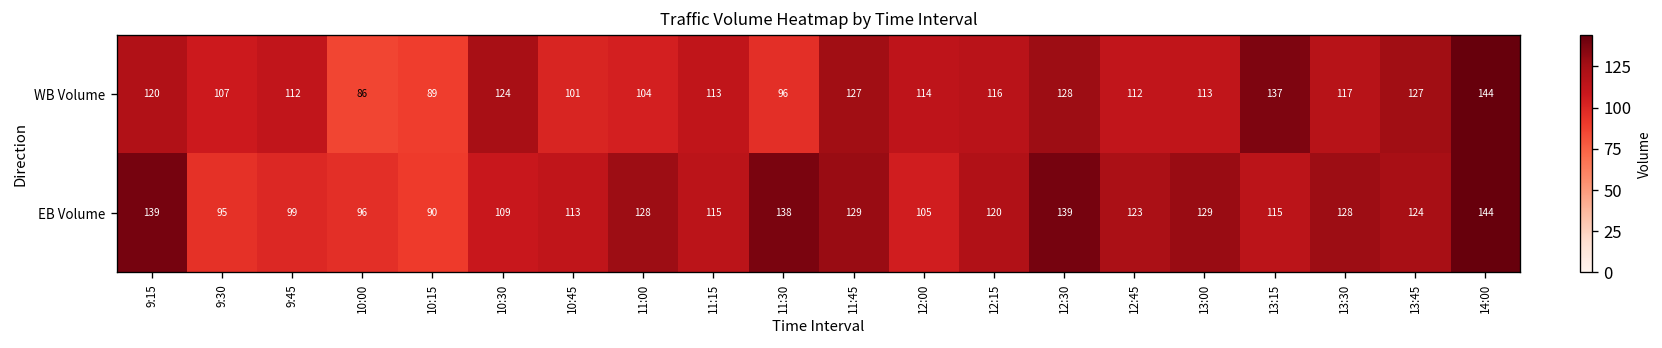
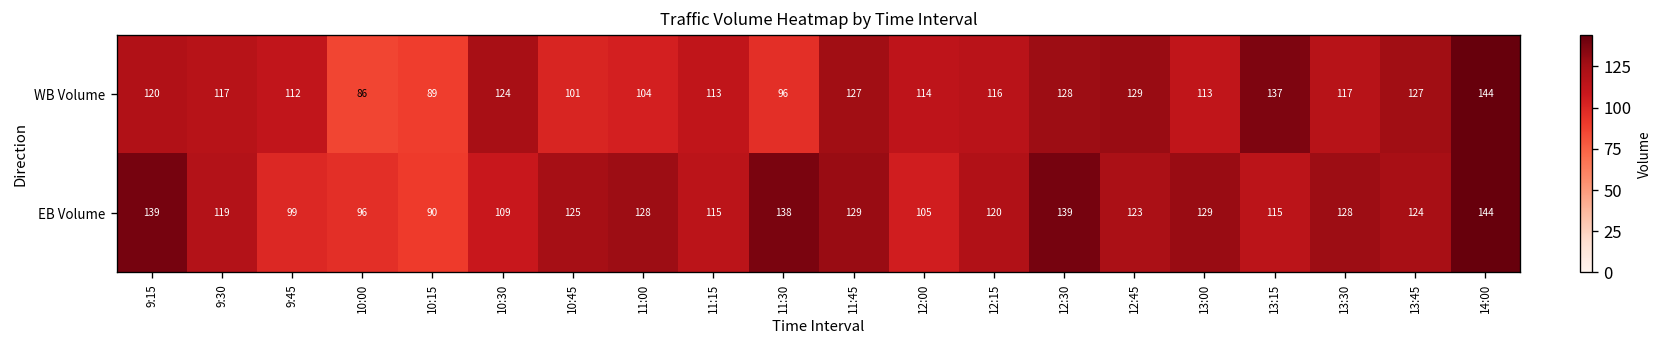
WB Volume, 9:30: 107 -> 117
WB Volume, 12:45: 112 -> 129
EB Volume, 9:30: 95 -> 119
EB Volume, 10:45: 113 -> 125
